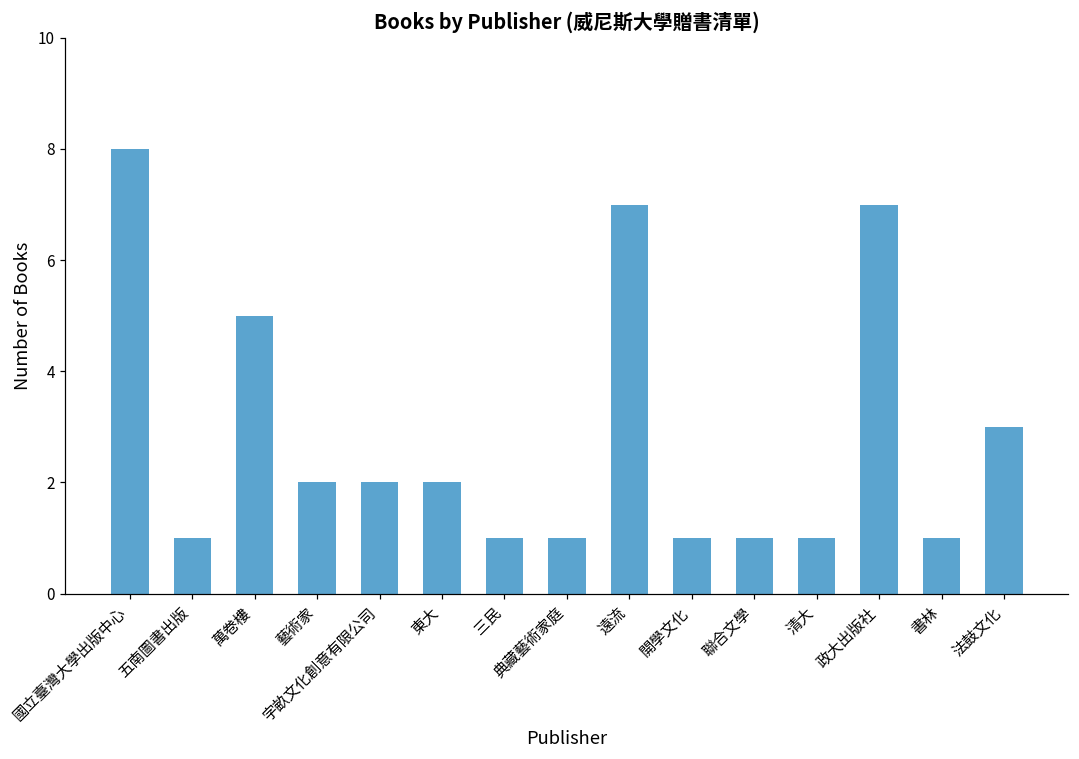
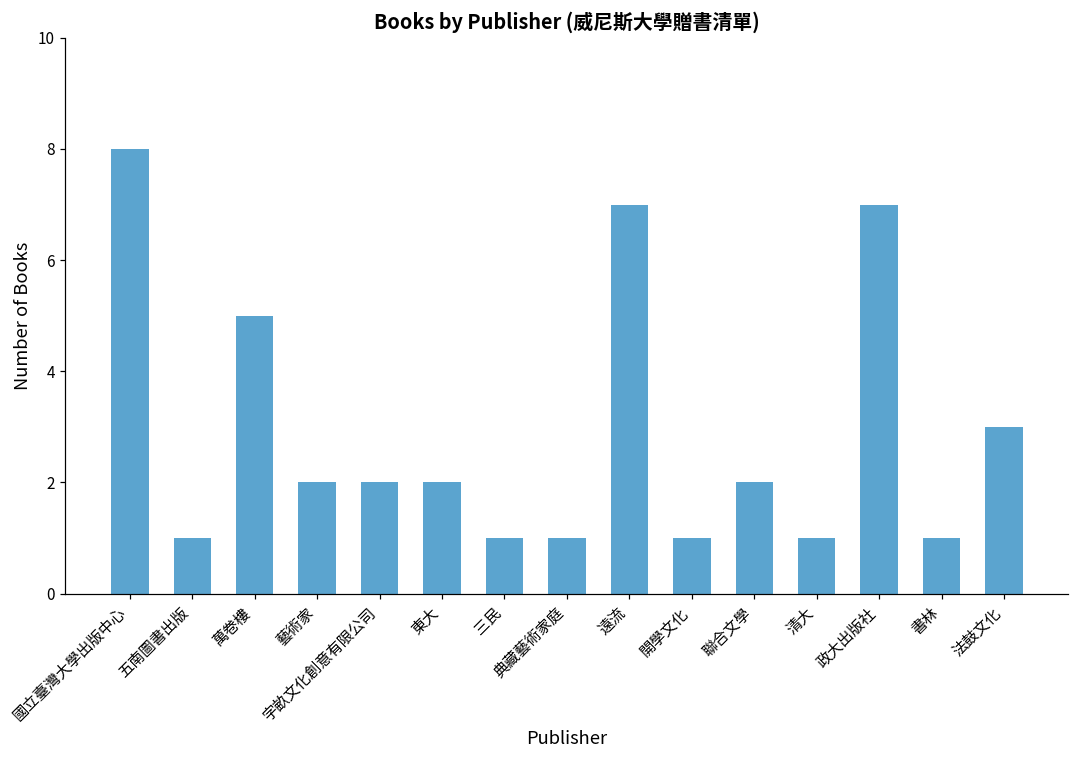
聯合文學: 1 -> 2
